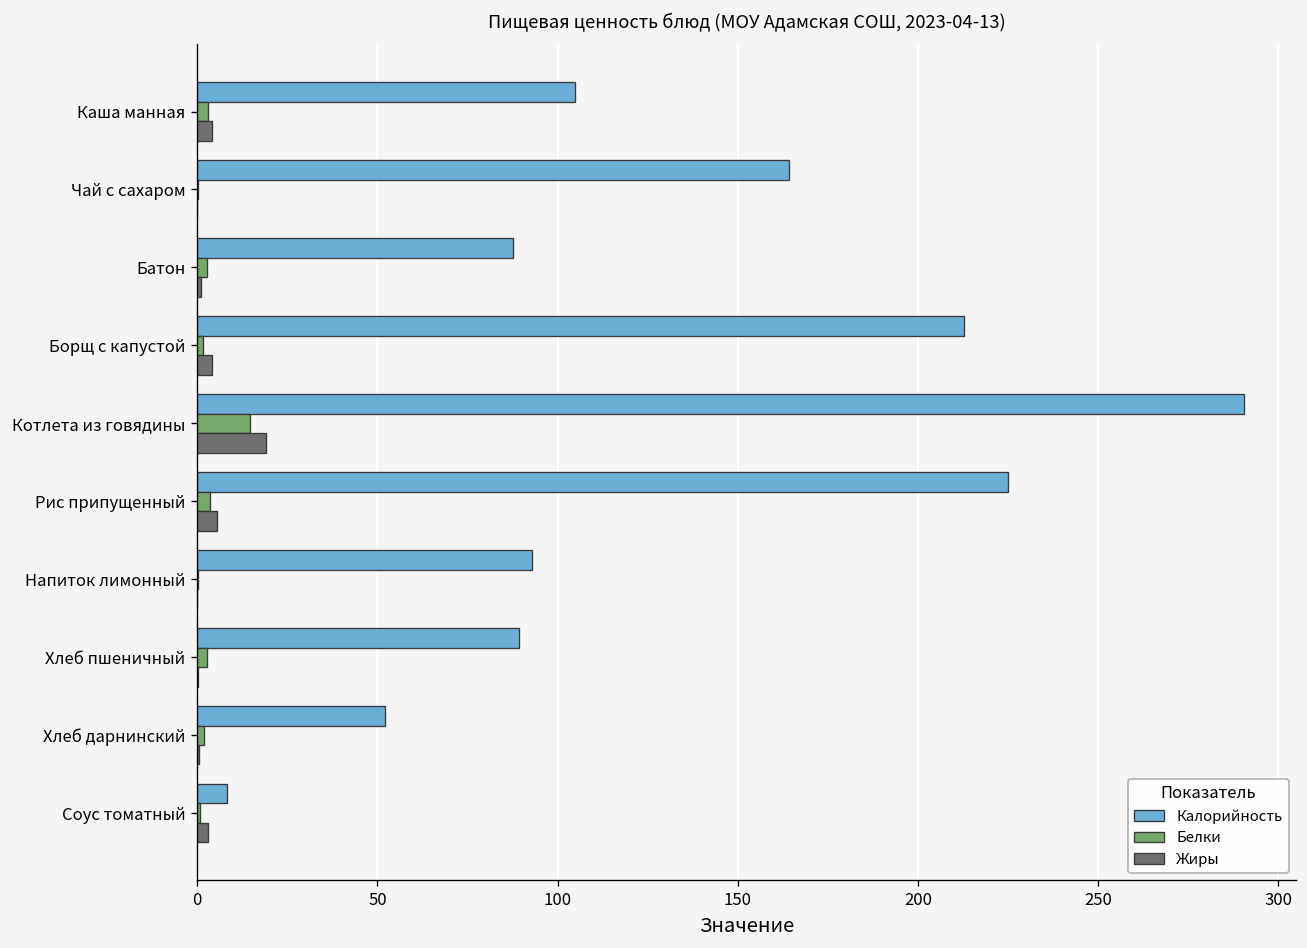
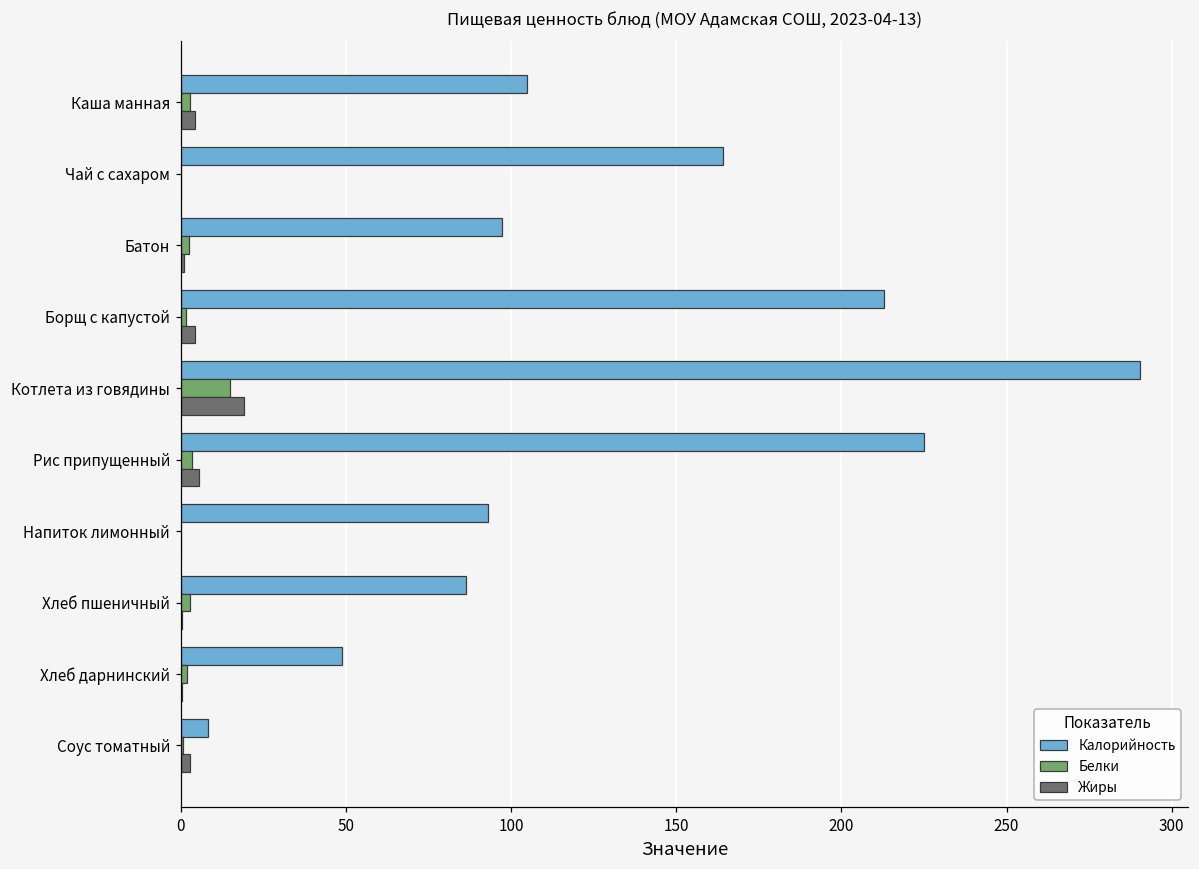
Калорийность, Батон: 88 -> 97
Калорийность, Хлеб пшеничный: 89 -> 86
Калорийность, Хлеб дарнинский: 52 -> 49
